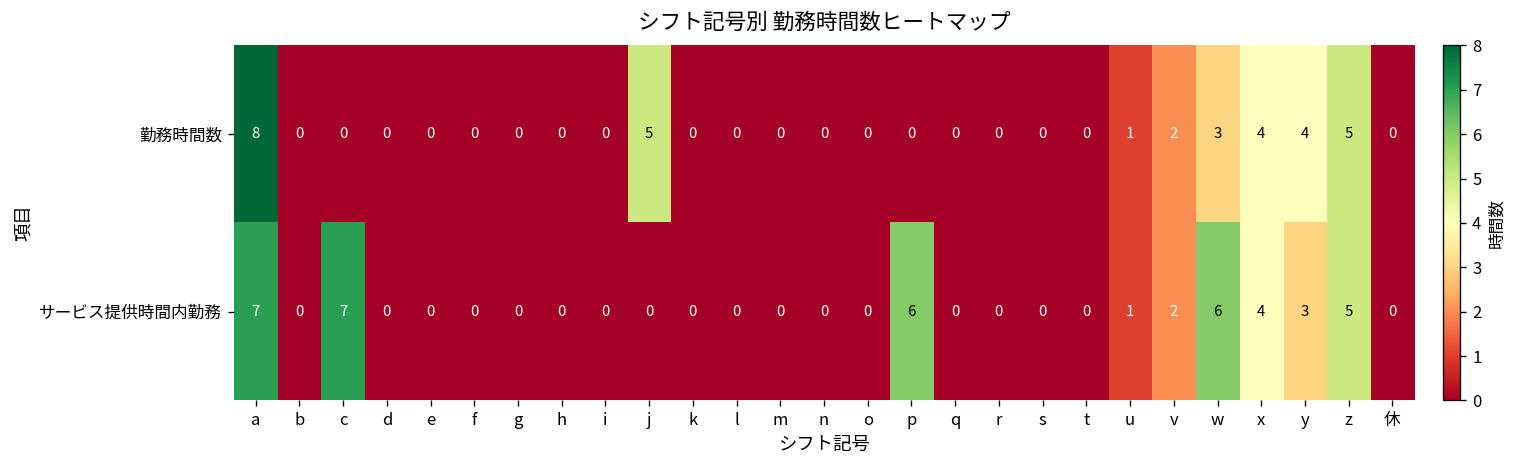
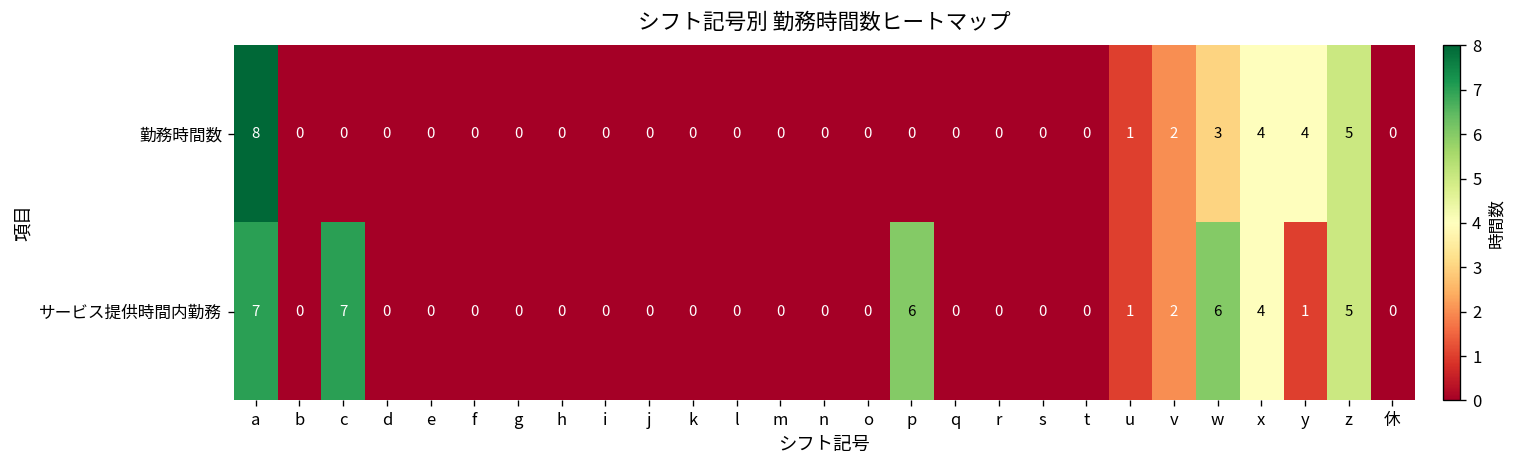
勤務時間数, j: 5 -> 0
サービス提供時間内勤務, y: 3 -> 1
